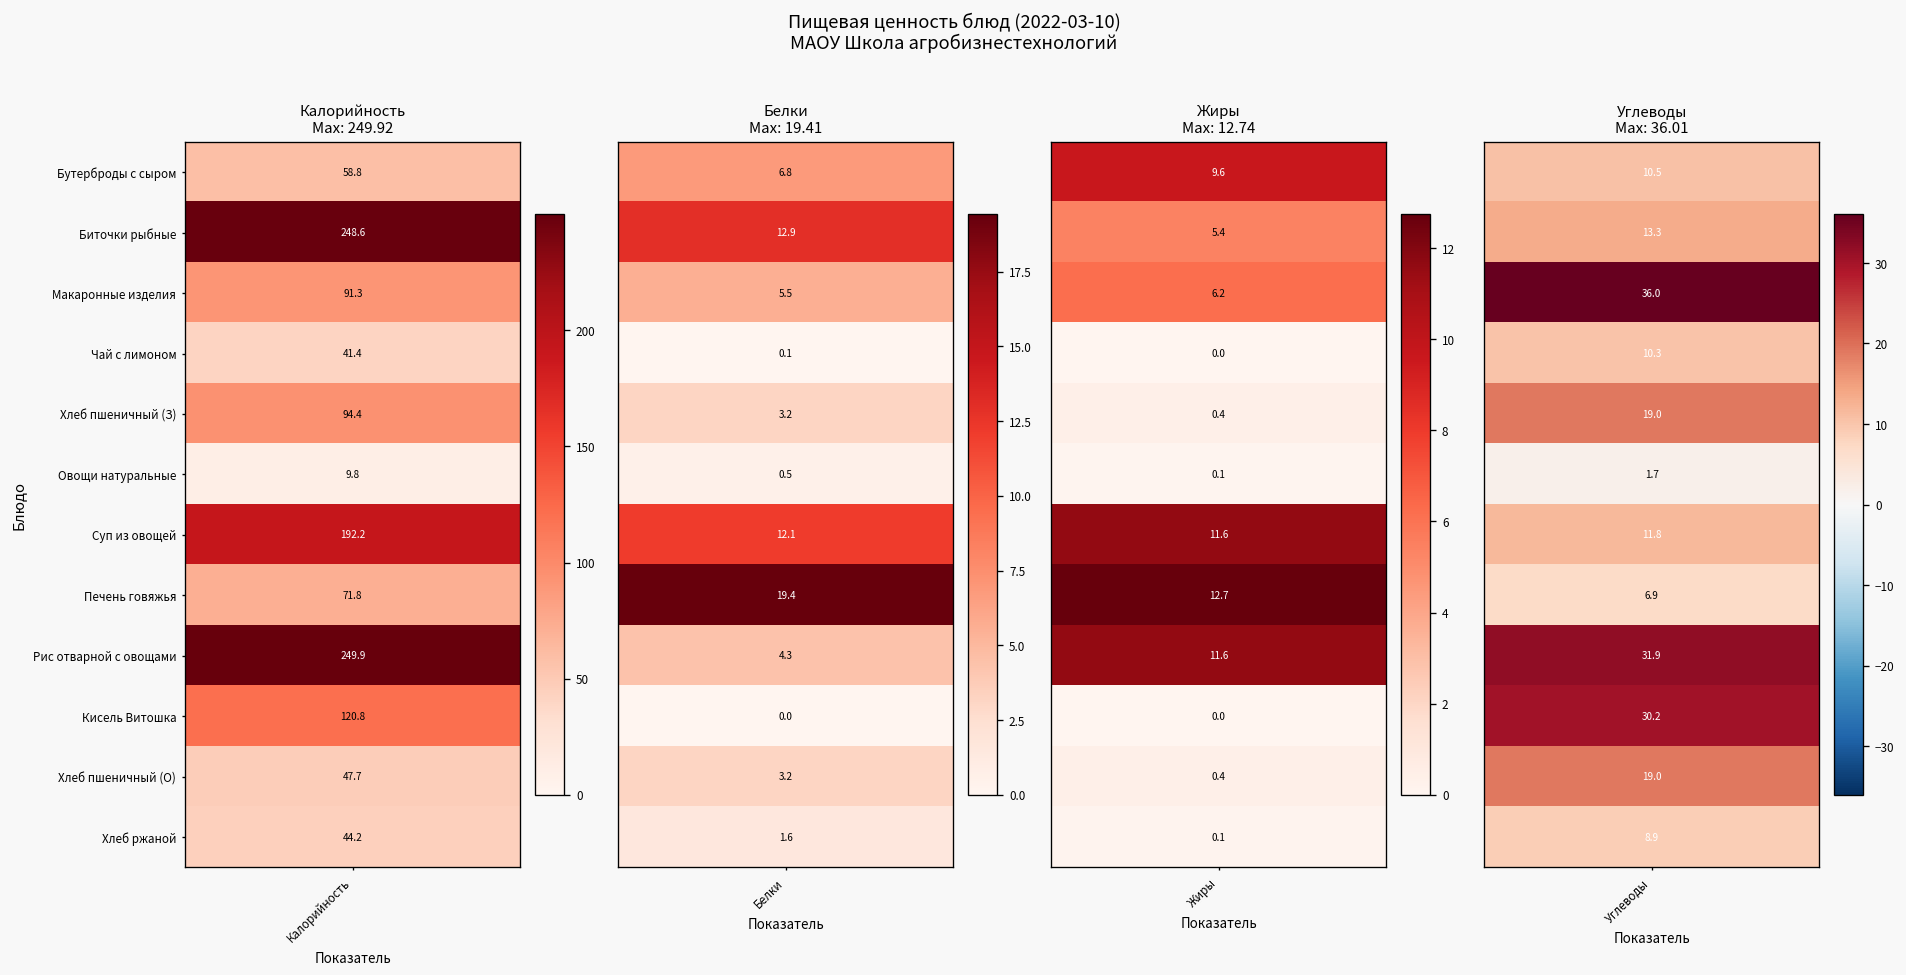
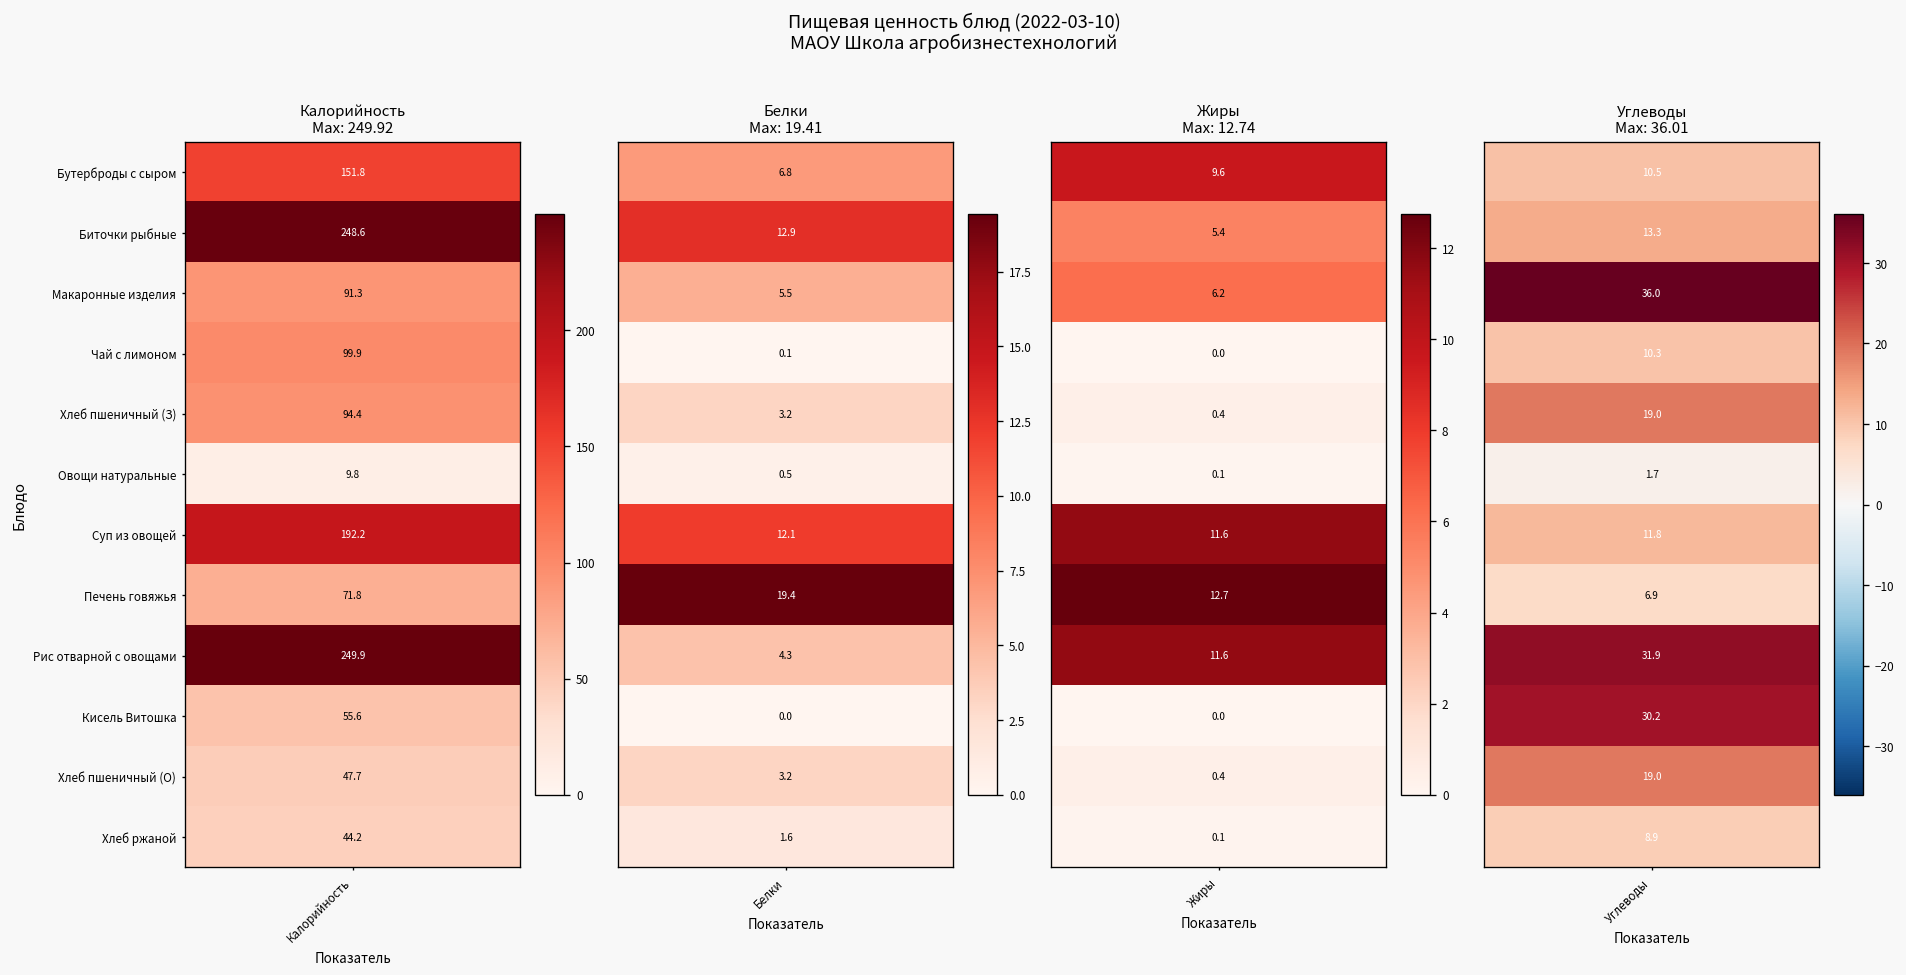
Калорийность Max: 249.92, Бутерброды с сыром, Калорийность: 58.8 -> 151.8
Калорийность Max: 249.92, Чай с лимоном, Калорийность: 41.4 -> 99.9
Калорийность Max: 249.92, Кисель Витошка, Калорийность: 120.8 -> 55.6
